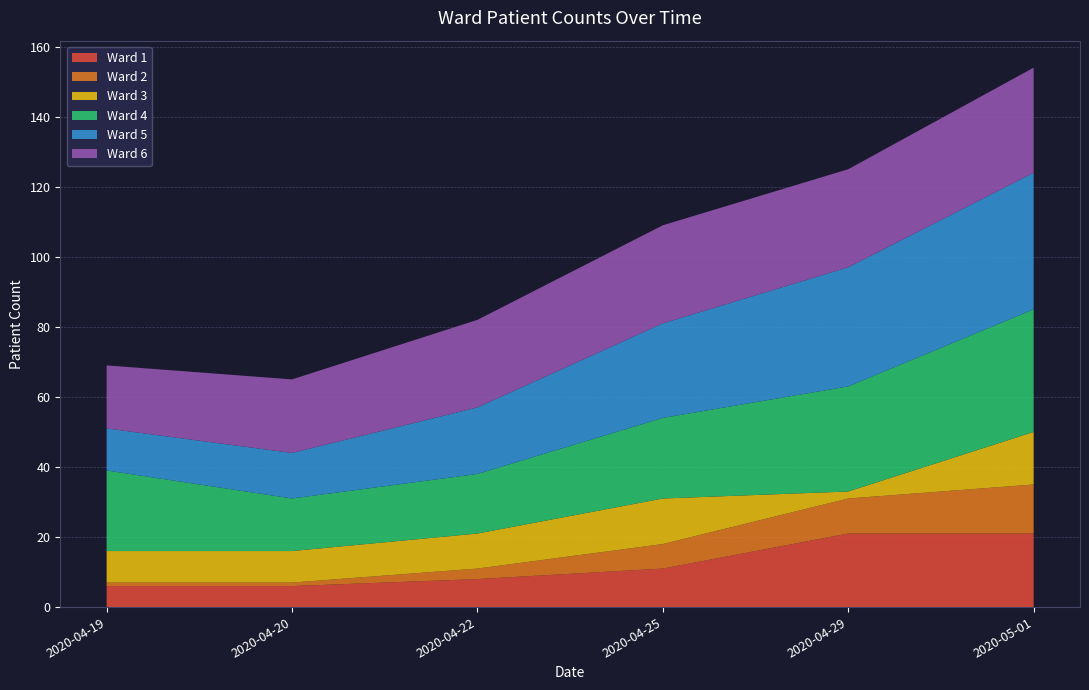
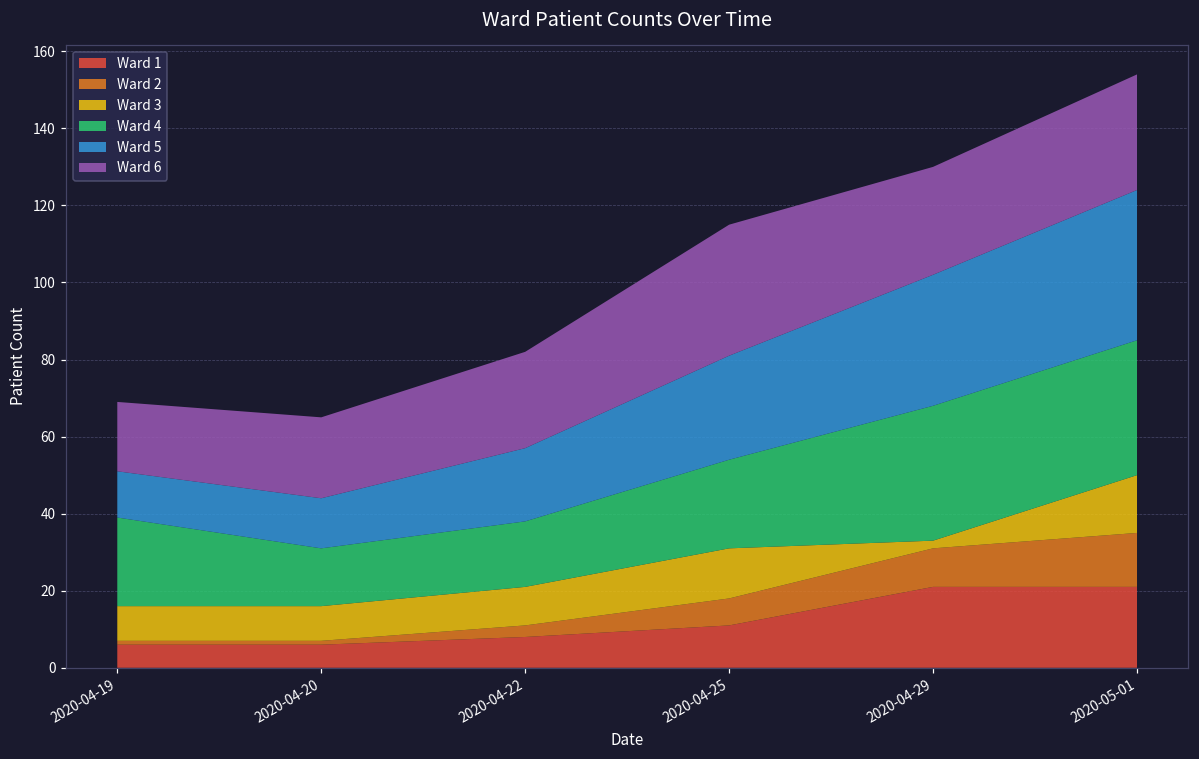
Ward 6, 2020-04-25: 28 -> 34
Ward 4, 2020-04-29: 30 -> 35
